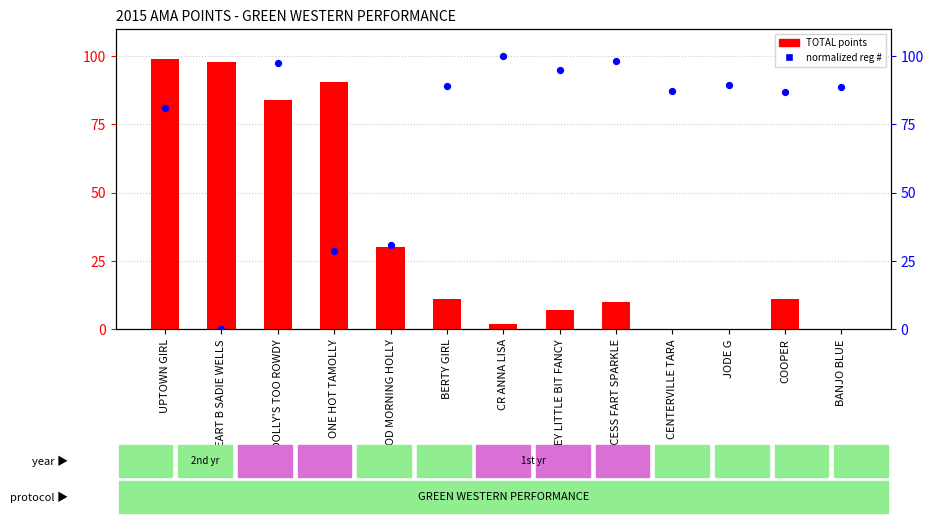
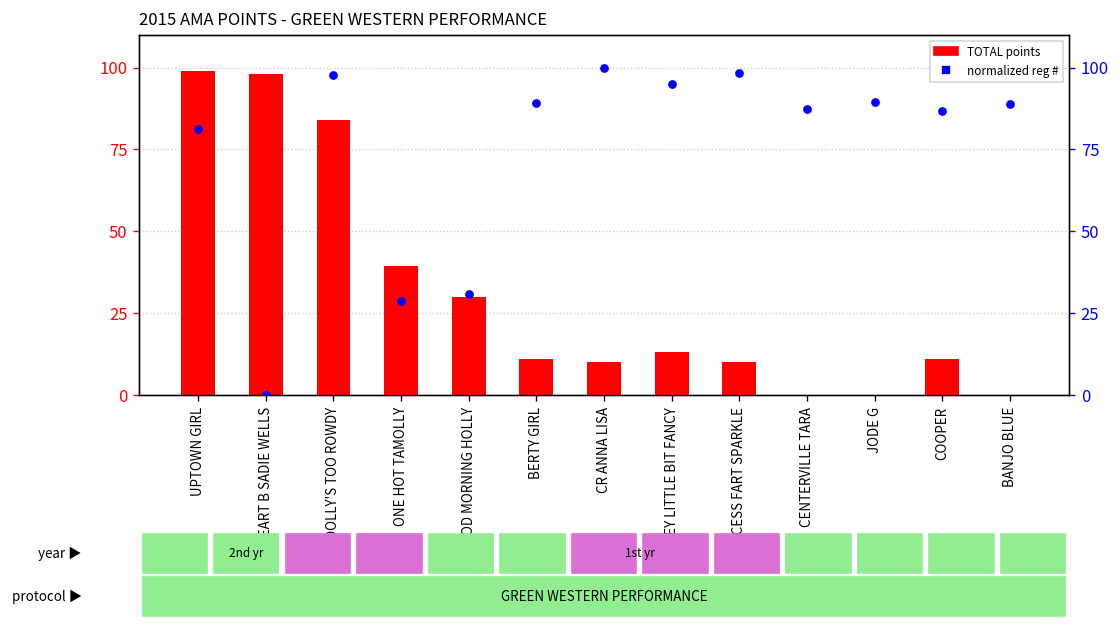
TOTAL points, ONE HOT TAMOLLY: 91 -> 40
TOTAL points, CR ANNA LISA: 2 -> 10
TOTAL points, EASLEY LITTLE BIT FANCY: 7 -> 13
